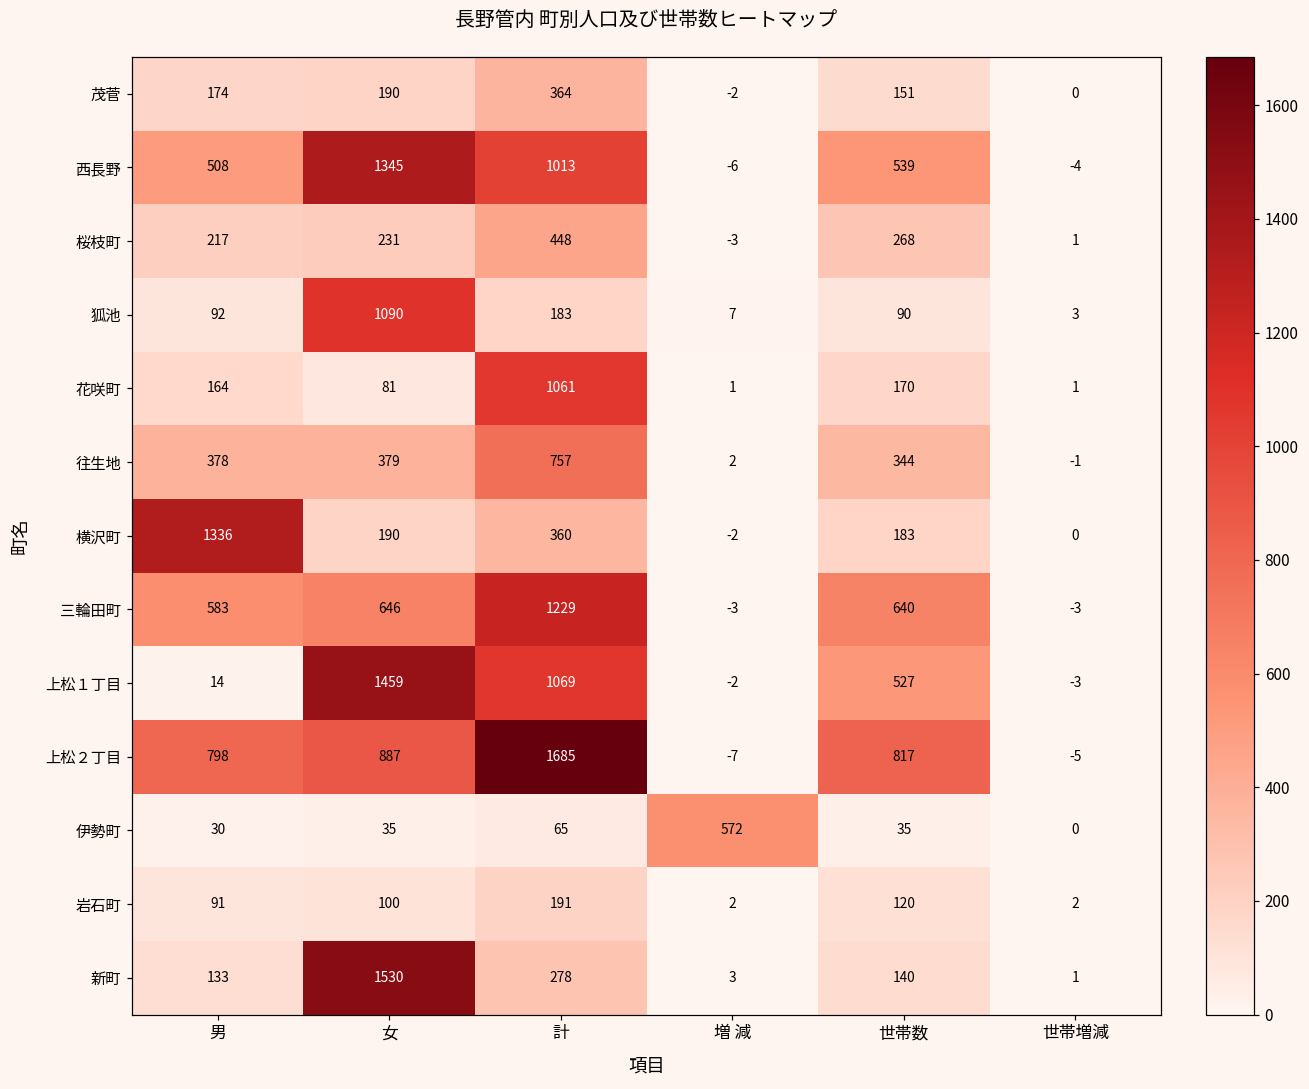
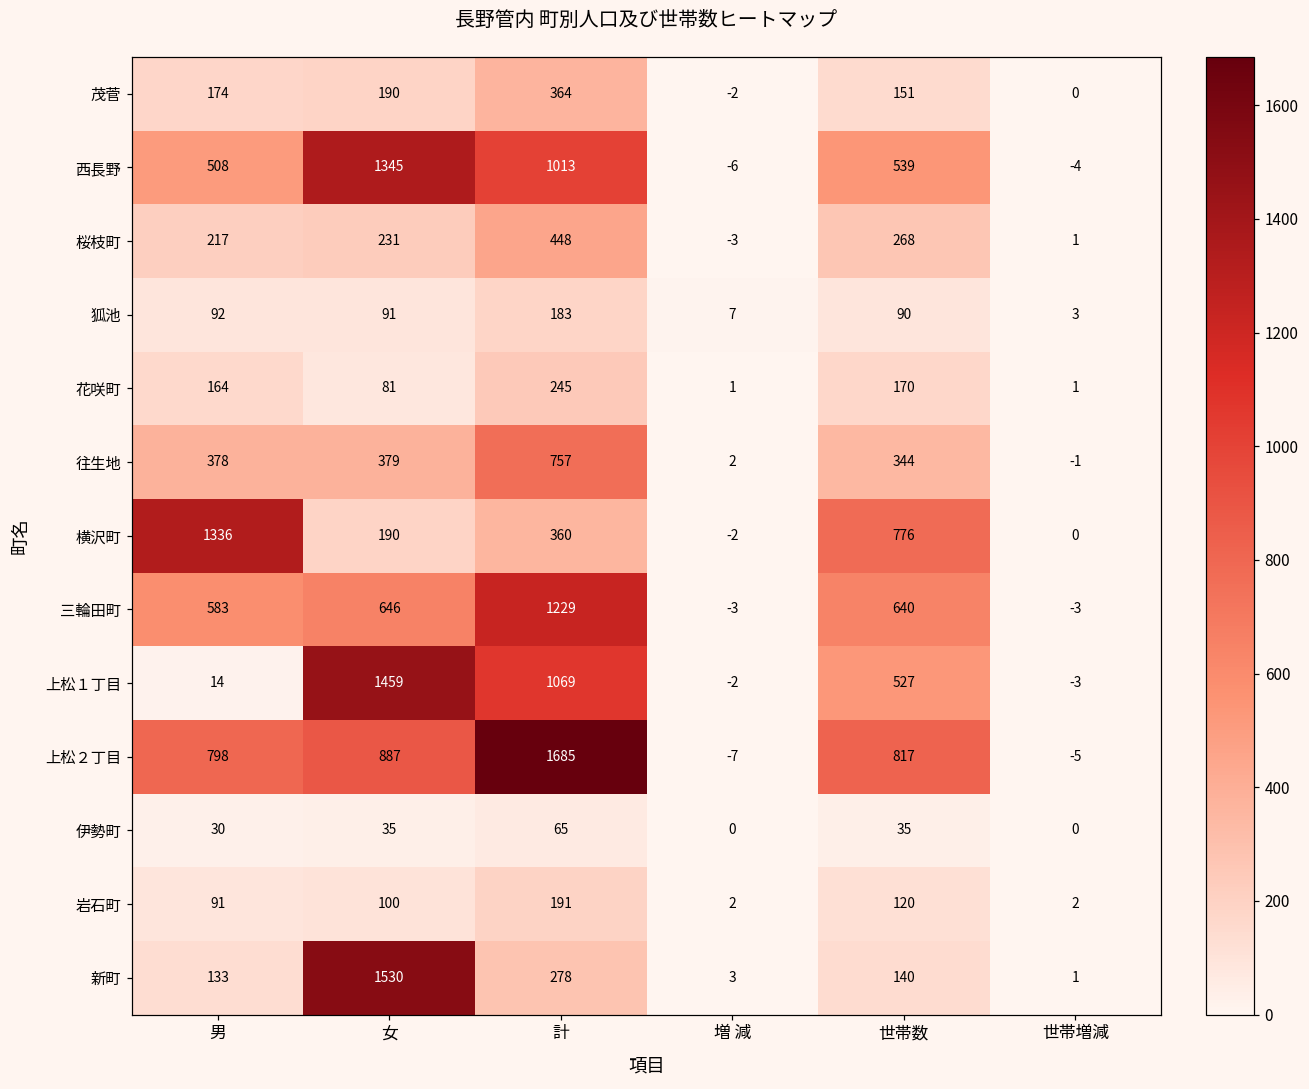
狐池, 女: 1090 -> 91
花咲町, 計: 1061 -> 245
横沢町, 世帯数: 183 -> 776
伊勢町, 増 減: 572 -> 0
